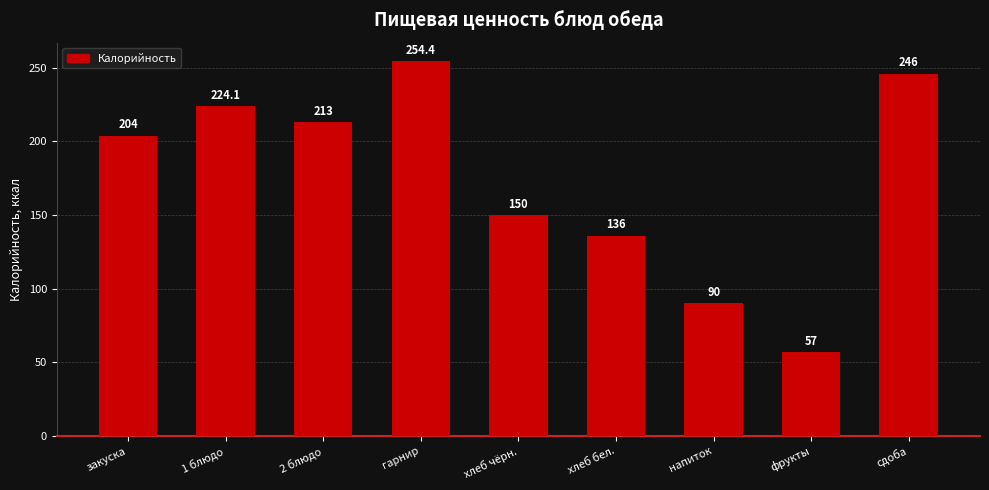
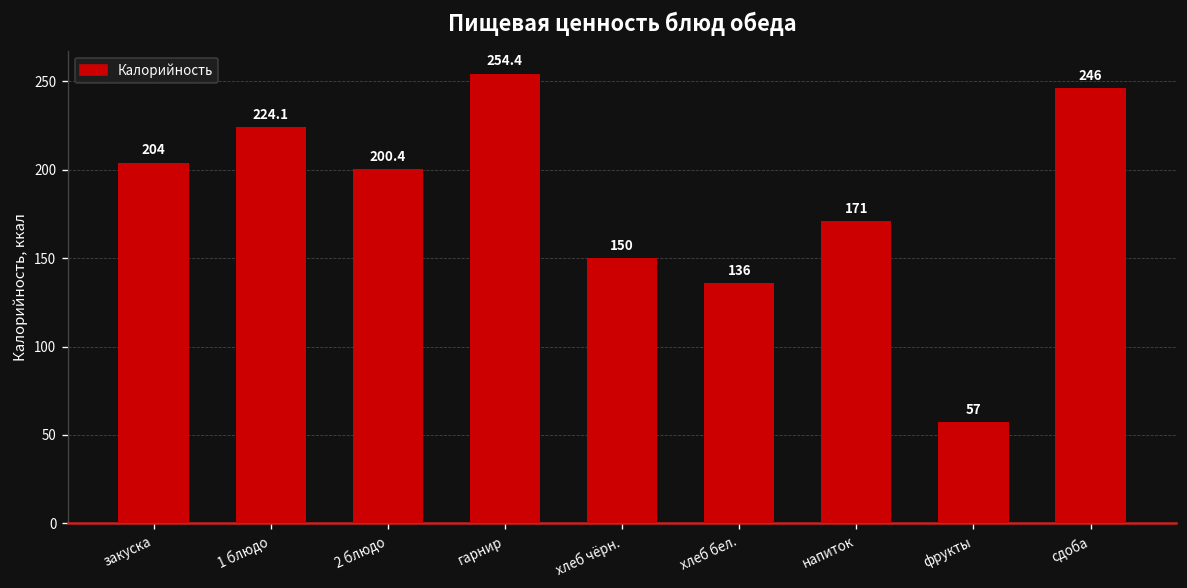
2 блюдо: 213 -> 200.4
напиток: 90 -> 171
